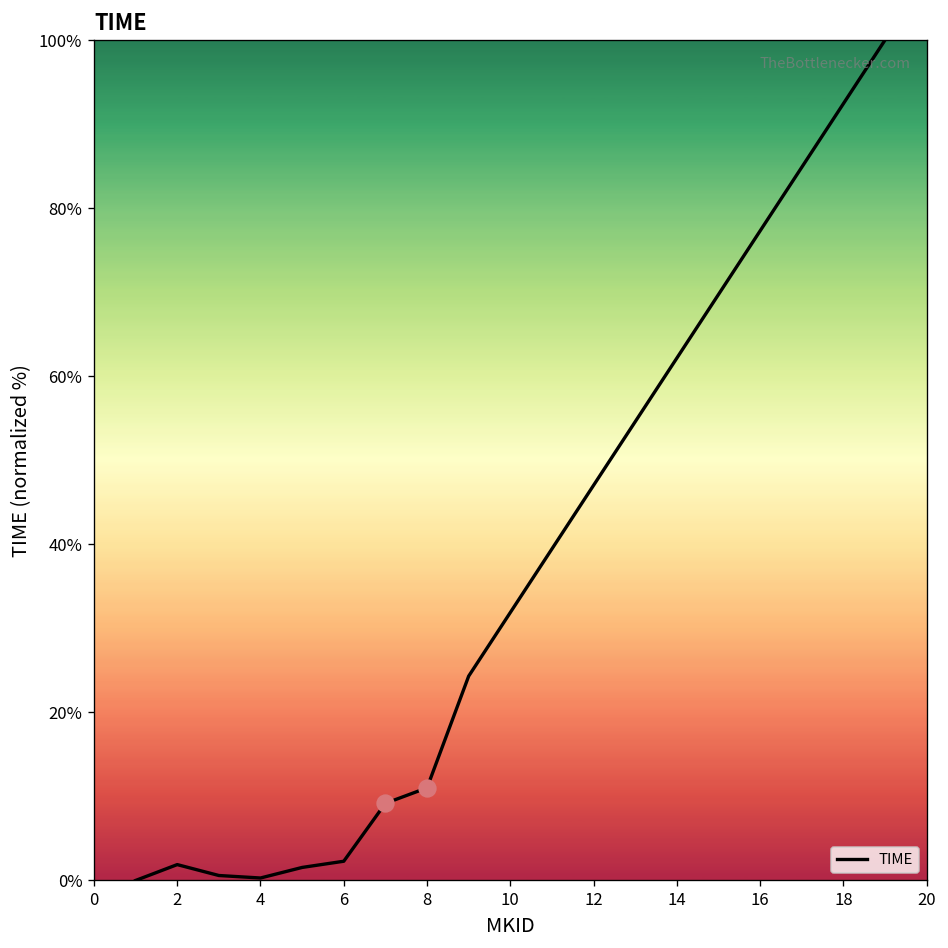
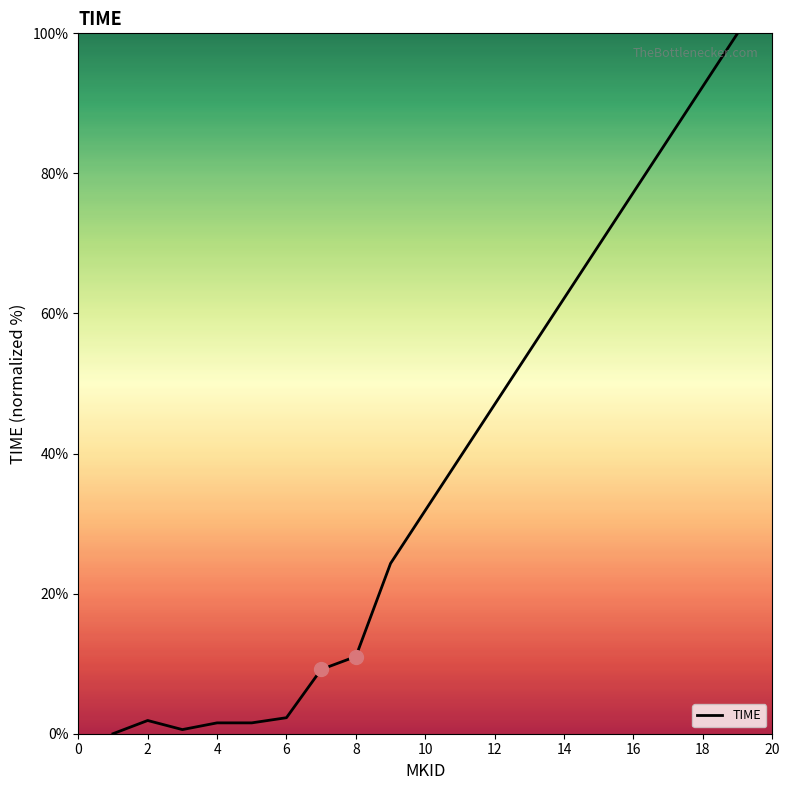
TIME, 4: 0% -> 2%
